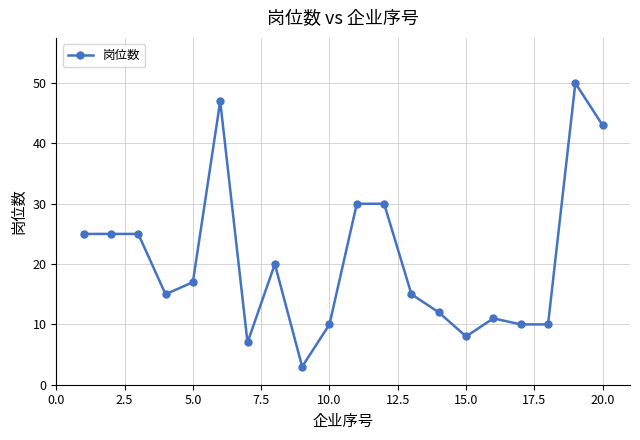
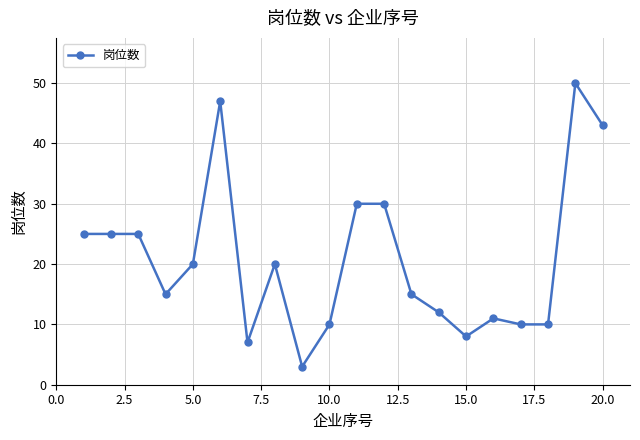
5.0: 17 -> 20
